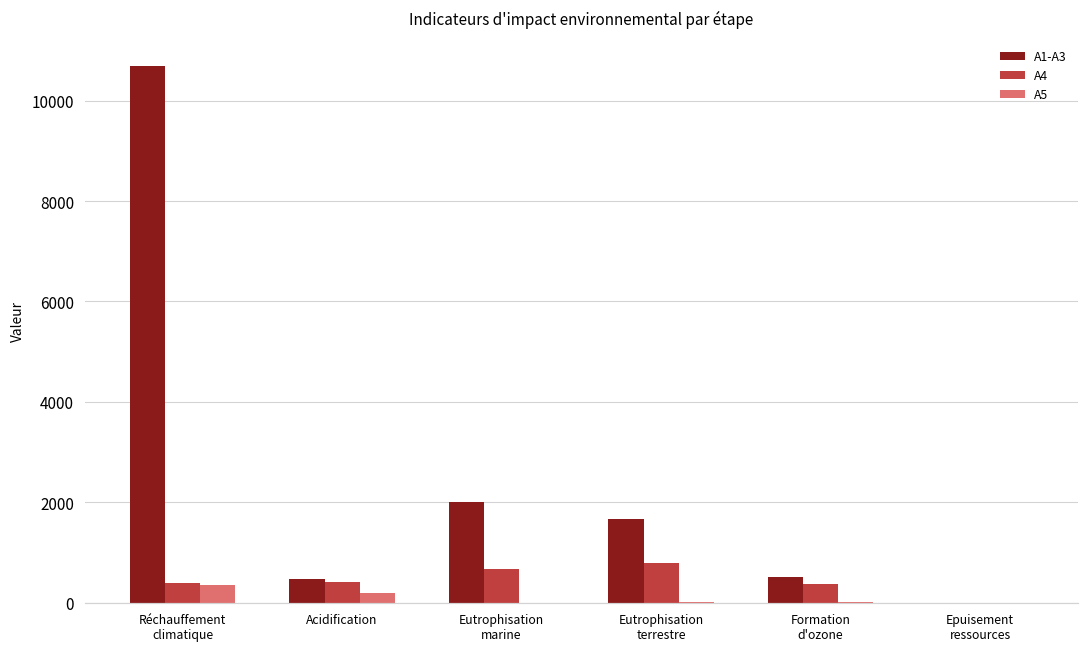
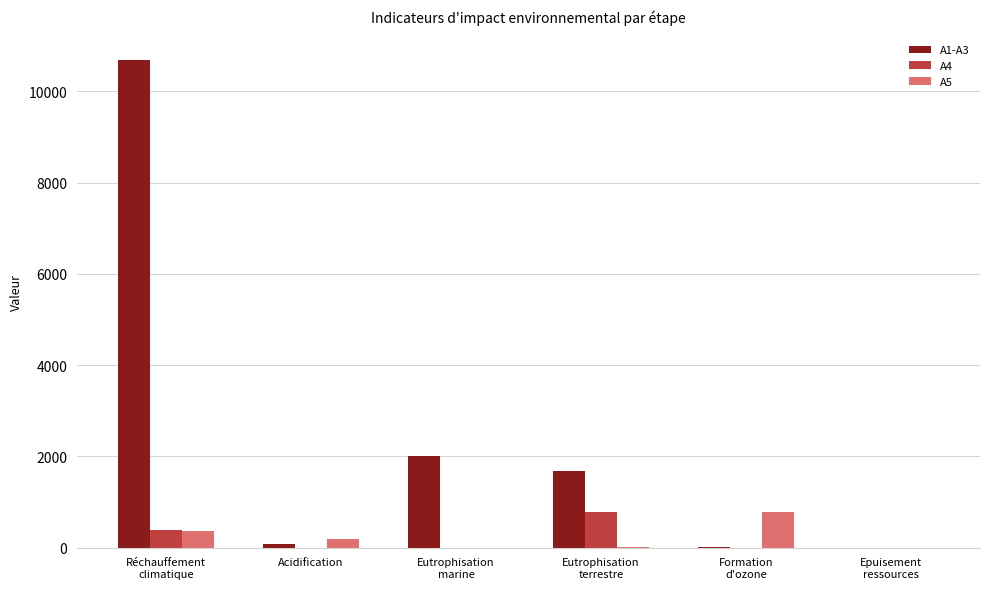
A1-A3, Acidification: 500 -> 100
A4, Acidification: 400 -> 0
A4, Eutrophisation marine: 700 -> 0
A1-A3, Formation d'ozone: 500 -> 0
A4, Formation d'ozone: 400 -> 0
A5, Formation d'ozone: 0 -> 800
